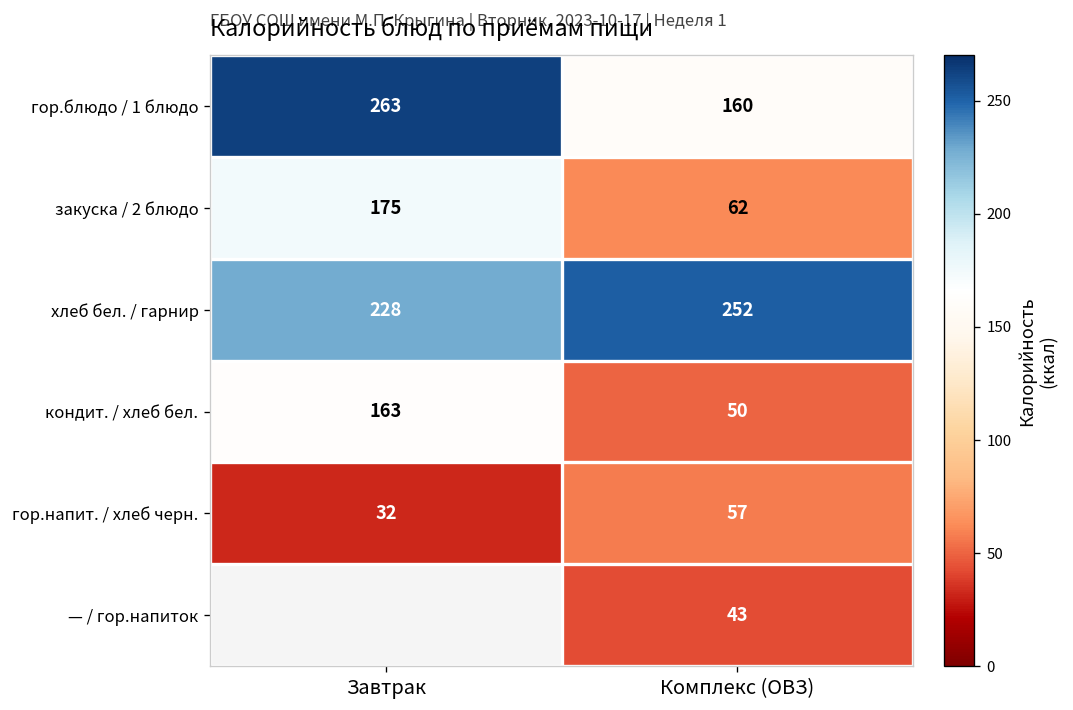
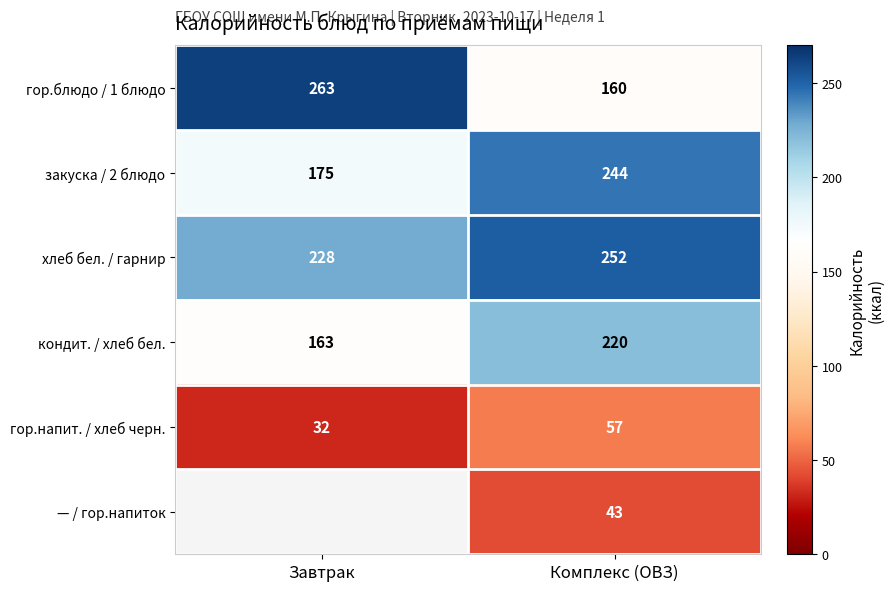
закуска / 2 блюдо, Комплекс (ОВЗ): 62 -> 244
кондит. / хлеб бел., Комплекс (ОВЗ): 50 -> 220
